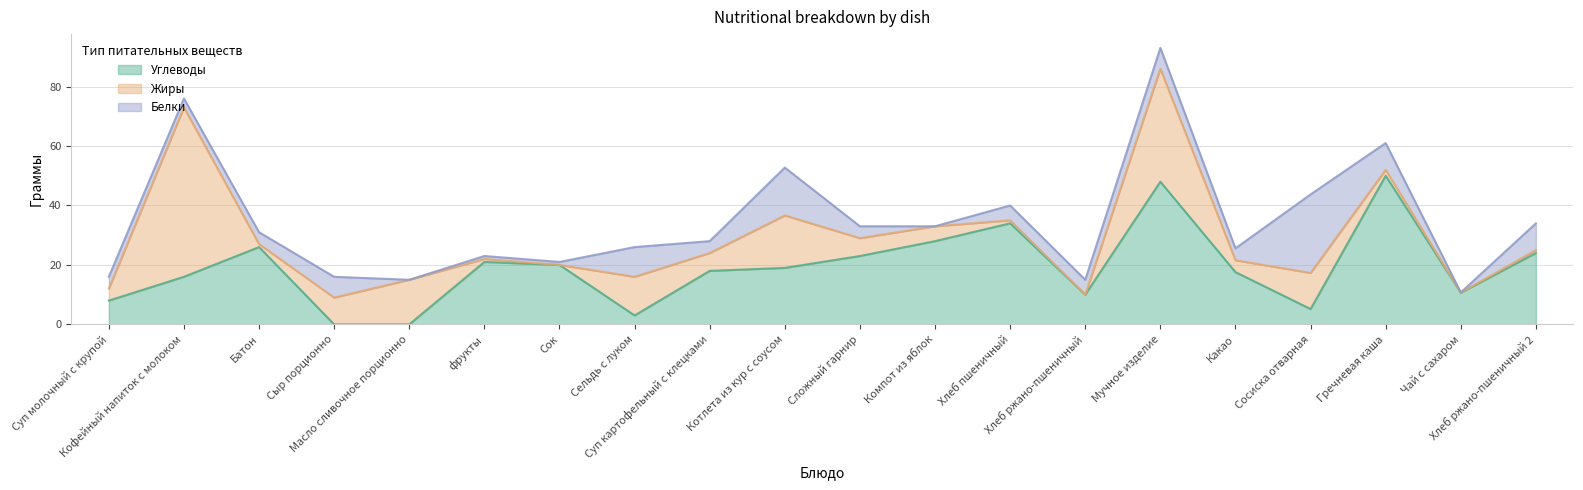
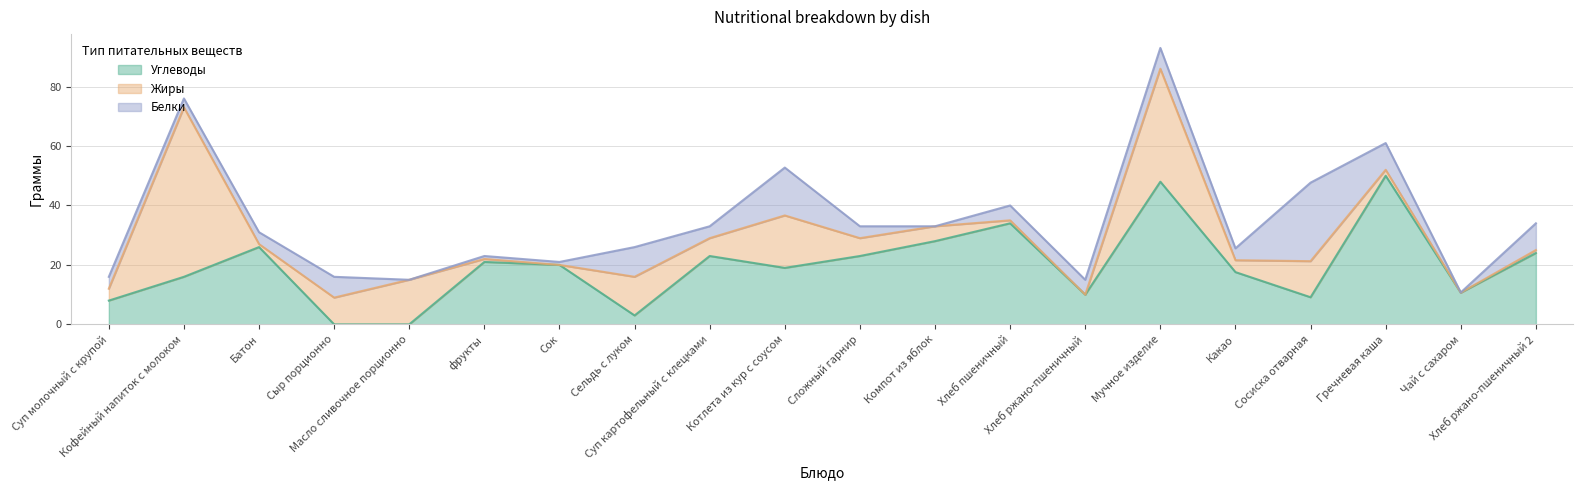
Углеводы, Суп картофельный с клецками: 18 -> 23
Углеводы, Сосиска отварная: 5 -> 9
